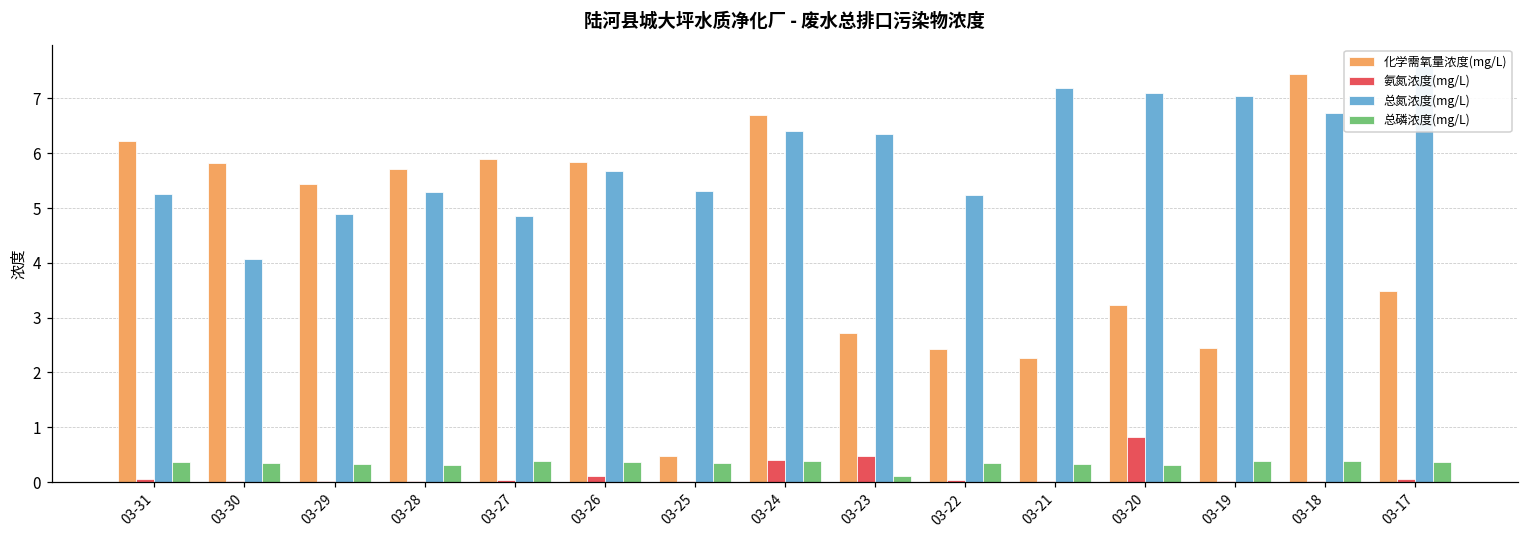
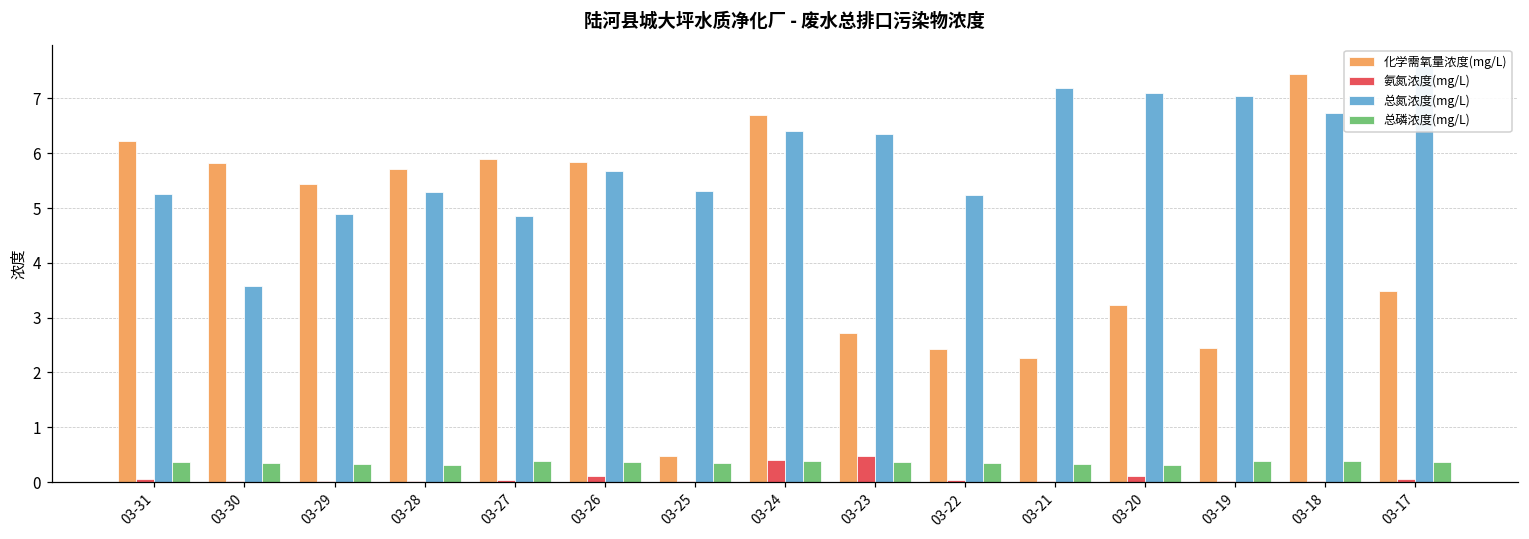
总氮浓度(mg/L), 03-30: 4.1 -> 3.6
总磷浓度(mg/L), 03-23: 0.1 -> 0.4
氨氮浓度(mg/L), 03-20: 0.8 -> 0.1
